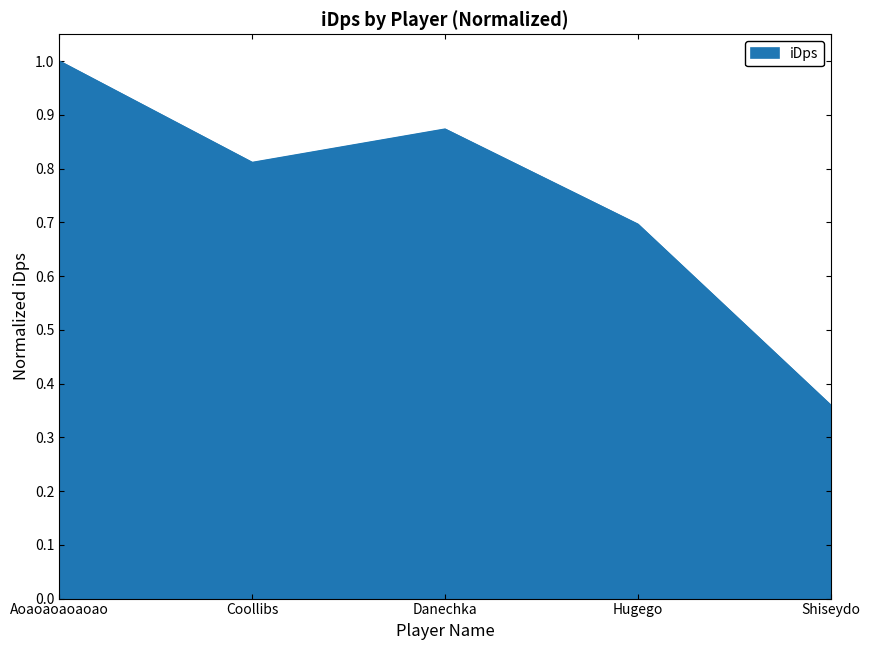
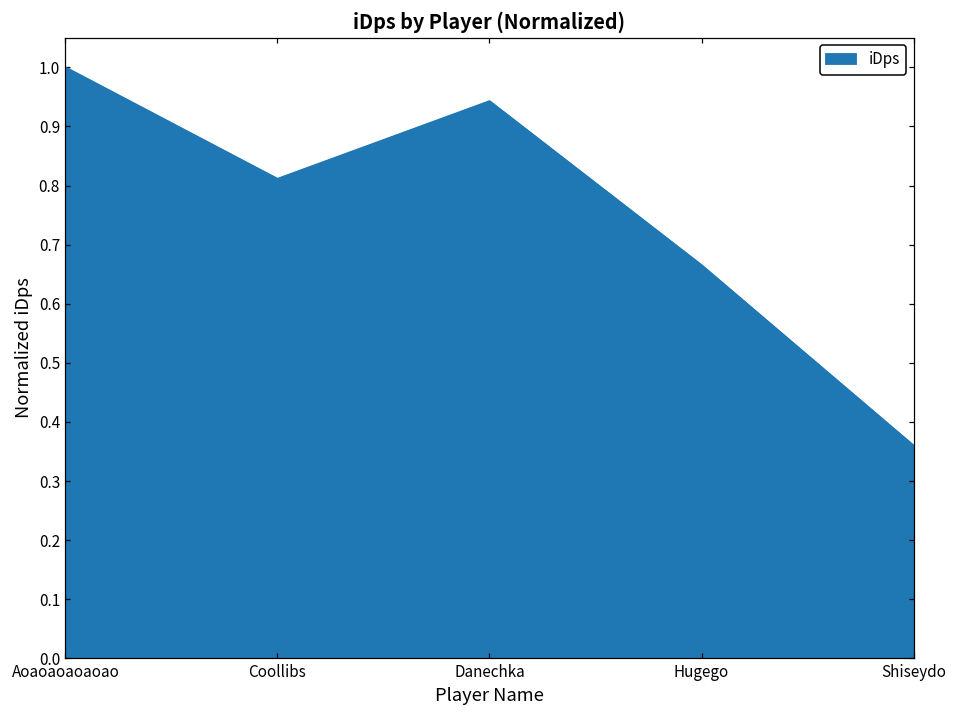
Danechka: 0.87 -> 0.94
Hugego: 0.70 -> 0.67
